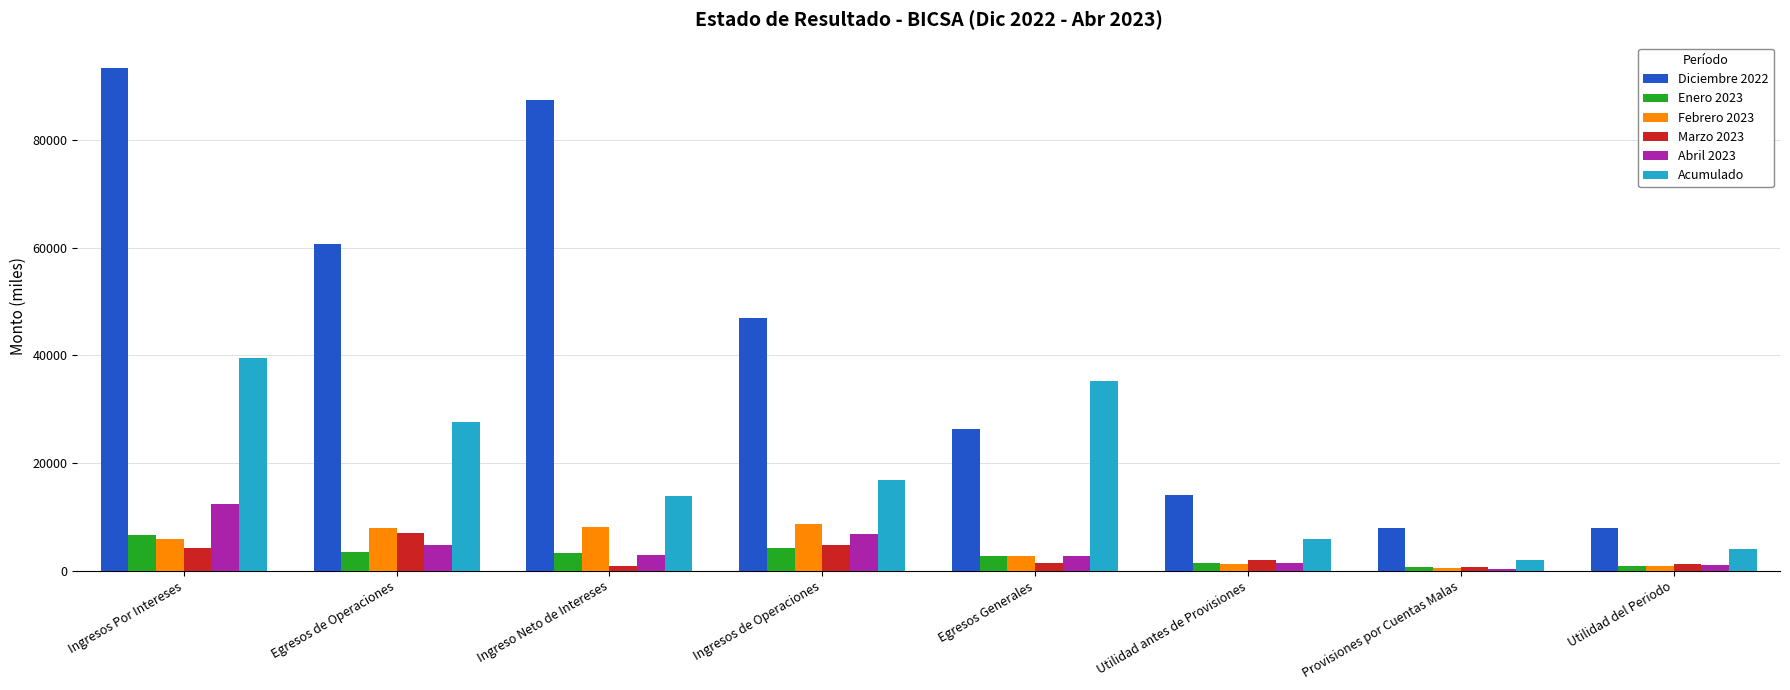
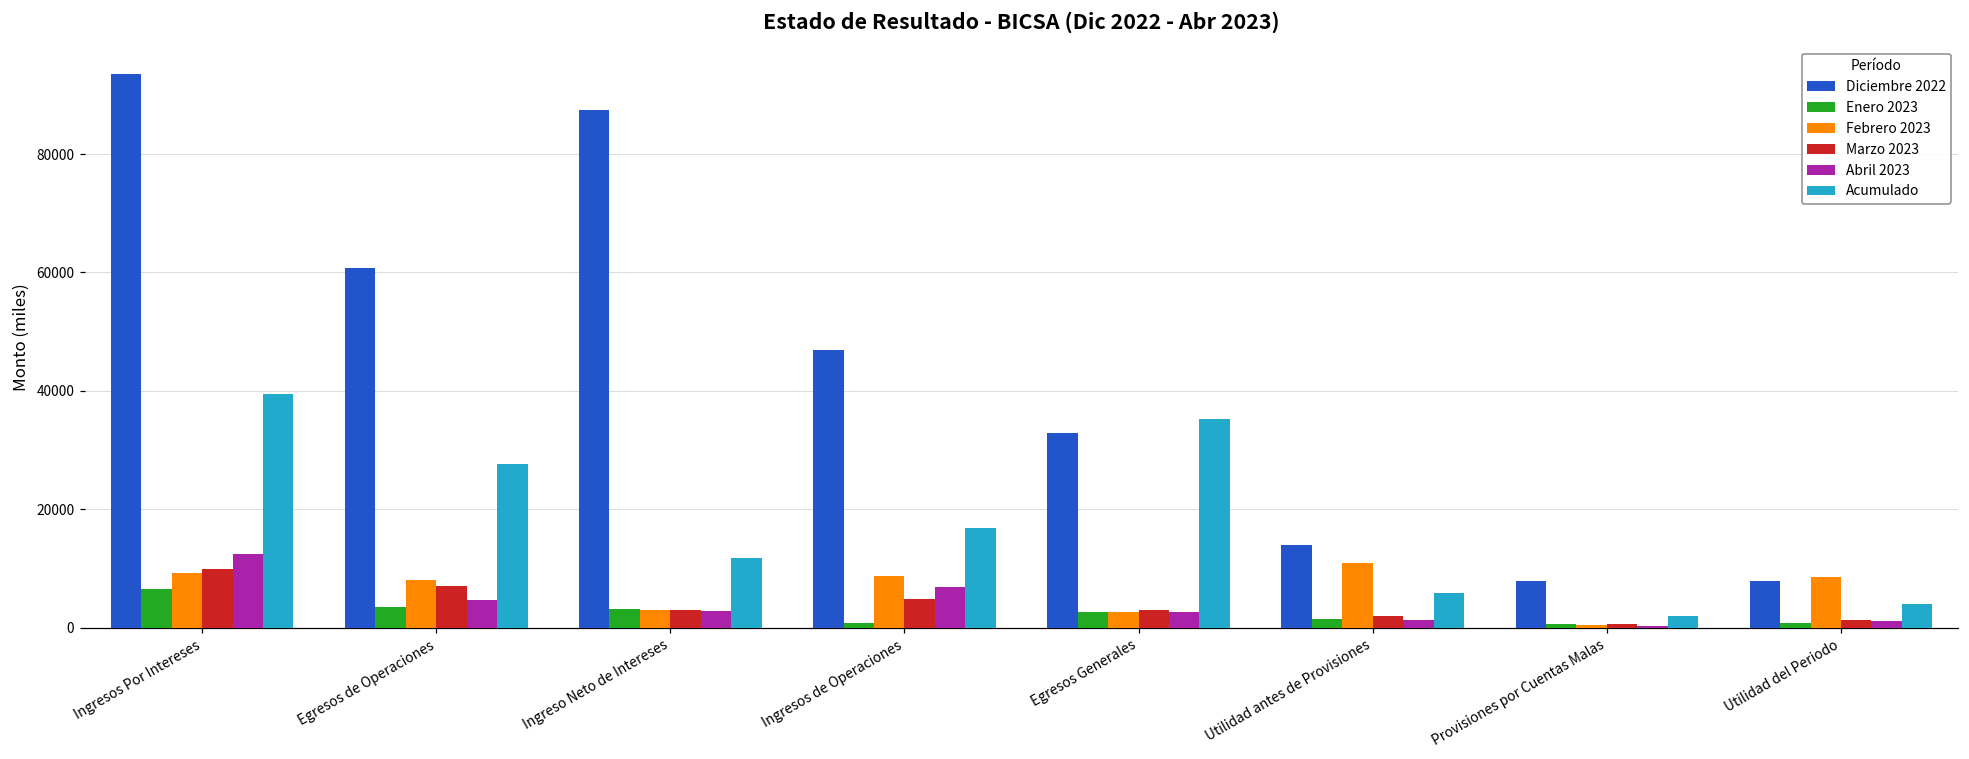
Febrero 2023, Ingresos Por Intereses: 6000 -> 9000
Marzo 2023, Ingresos Por Intereses: 4000 -> 10000
Febrero 2023, Ingreso Neto de Intereses: 8000 -> 3000
Marzo 2023, Ingreso Neto de Intereses: 1000 -> 3000
Acumulado, Ingreso Neto de Intereses: 14000 -> 12000
Enero 2023, Ingresos de Operaciones: 4000 -> 1000
Diciembre 2022, Egresos Generales: 26000 -> 33000
Marzo 2023, Egresos Generales: 1000 -> 3000
Febrero 2023, Utilidad antes de Provisiones: 1000 -> 11000
Febrero 2023, Utilidad del Periodo: 1000 -> 9000
